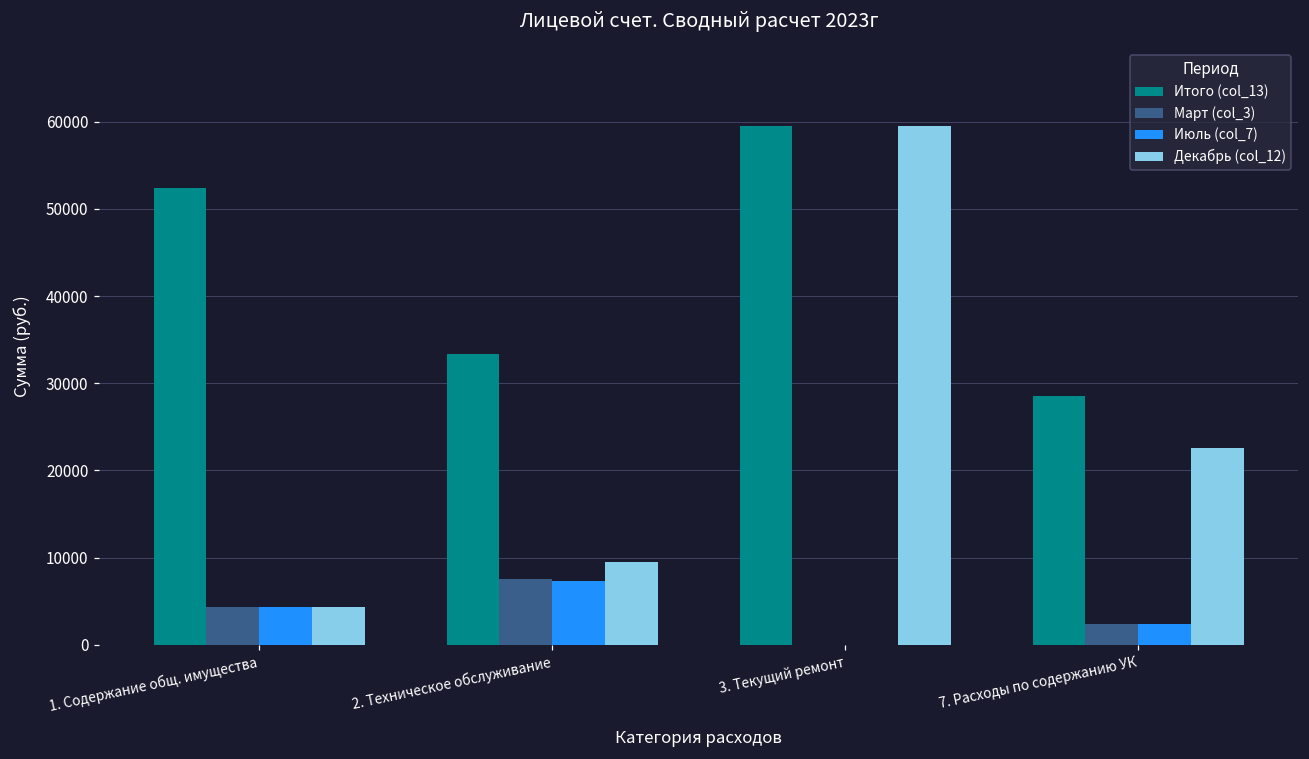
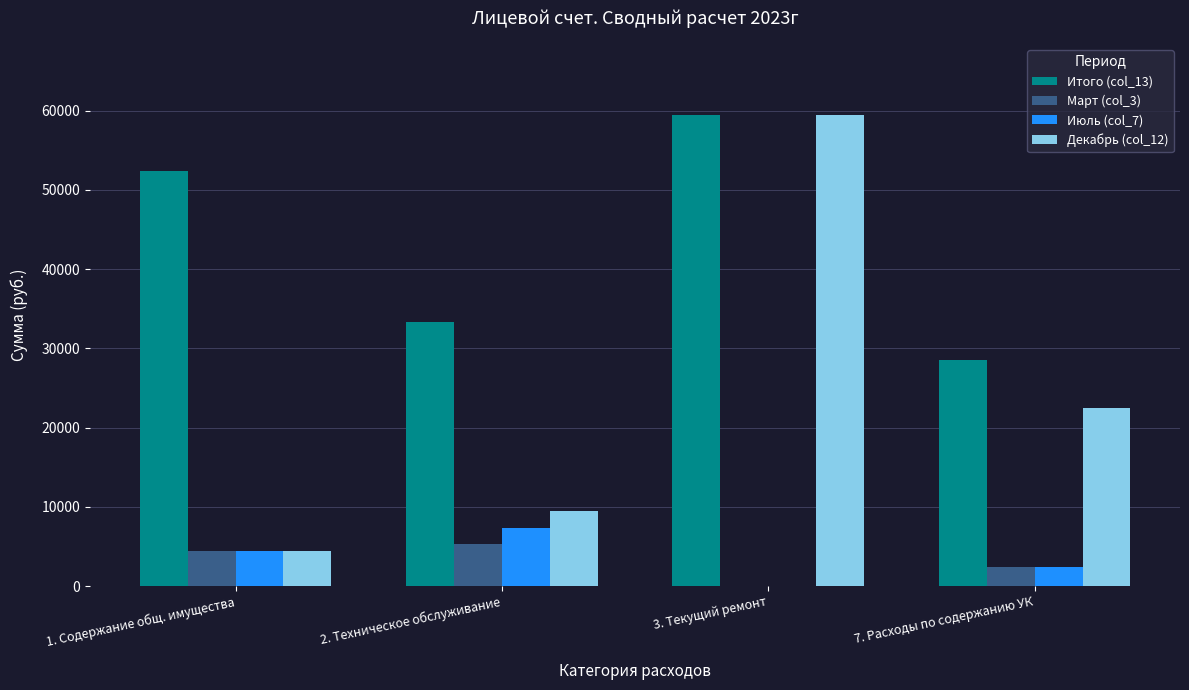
Март (col_3), 2. Техническое обслуживание: 8000 -> 5000
